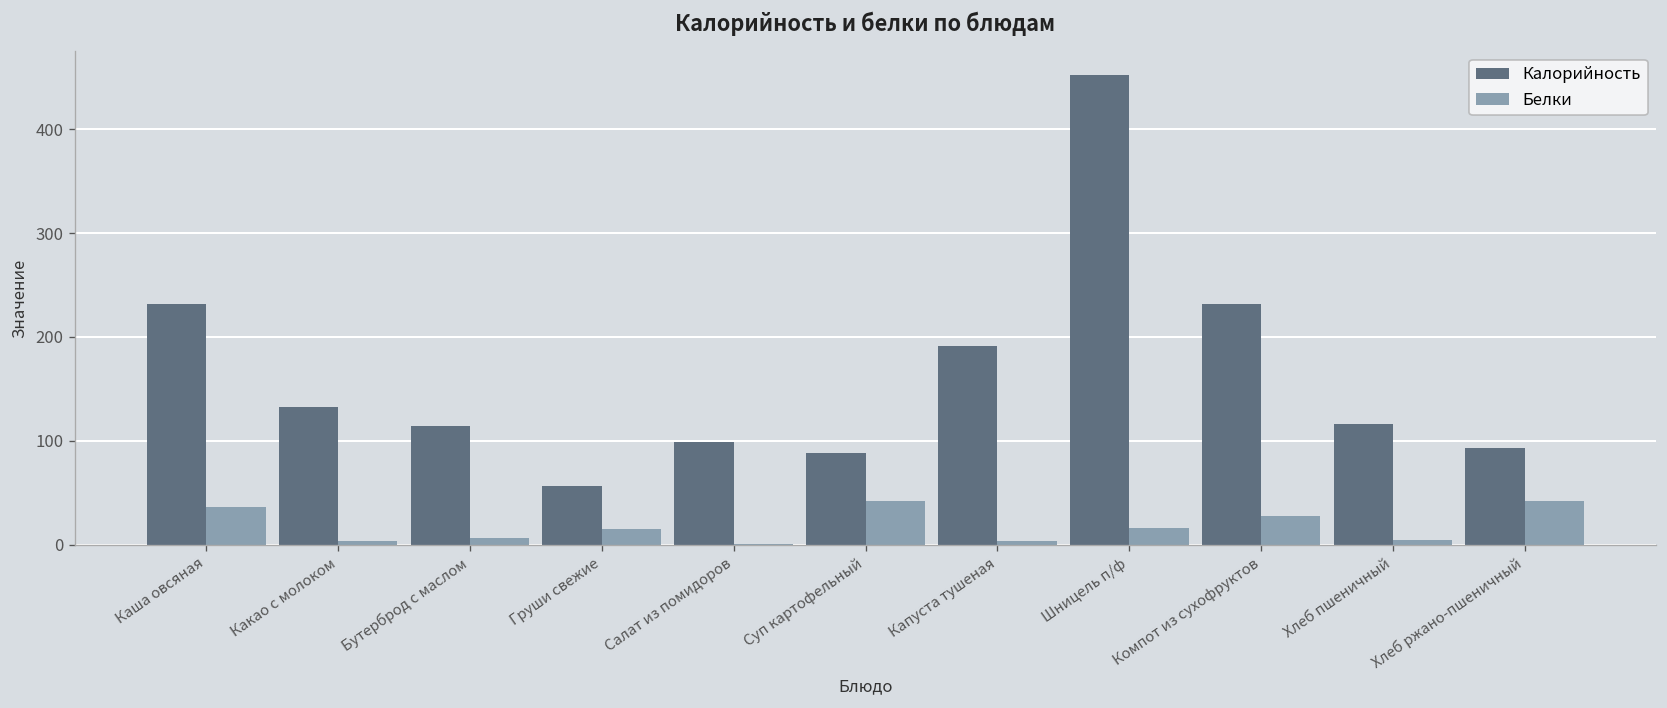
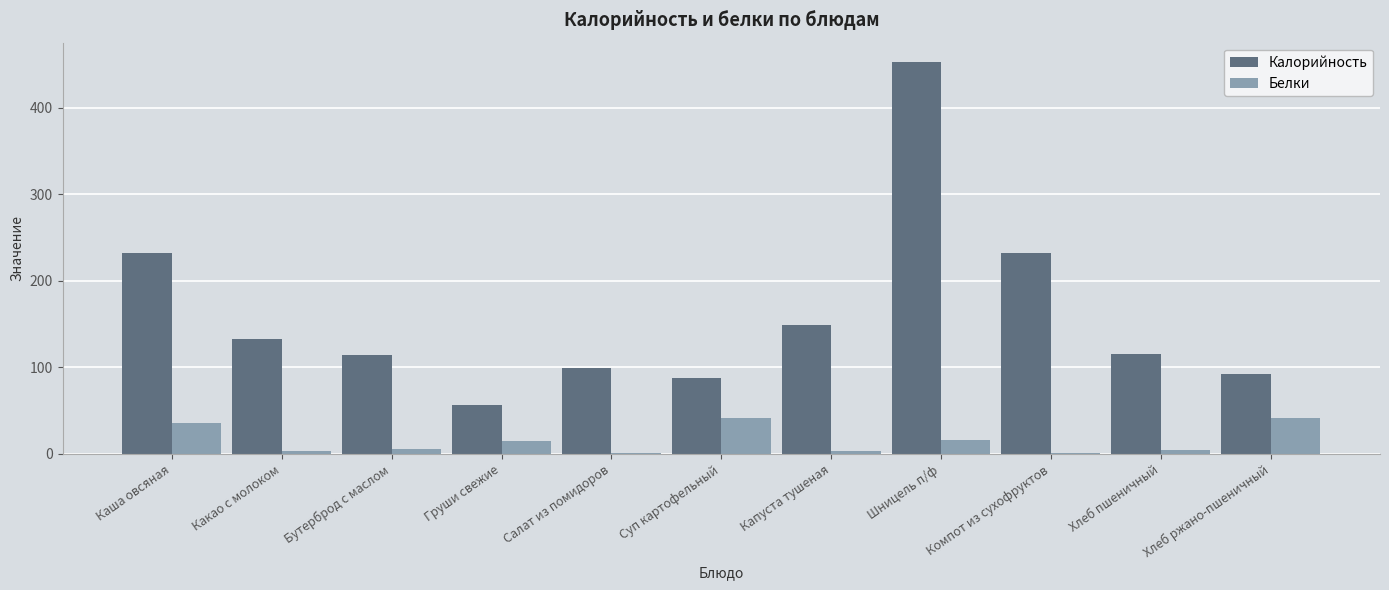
Калорийность, Капуста тушеная: 190 -> 150
Белки, Компот из сухофруктов: 30 -> 0
